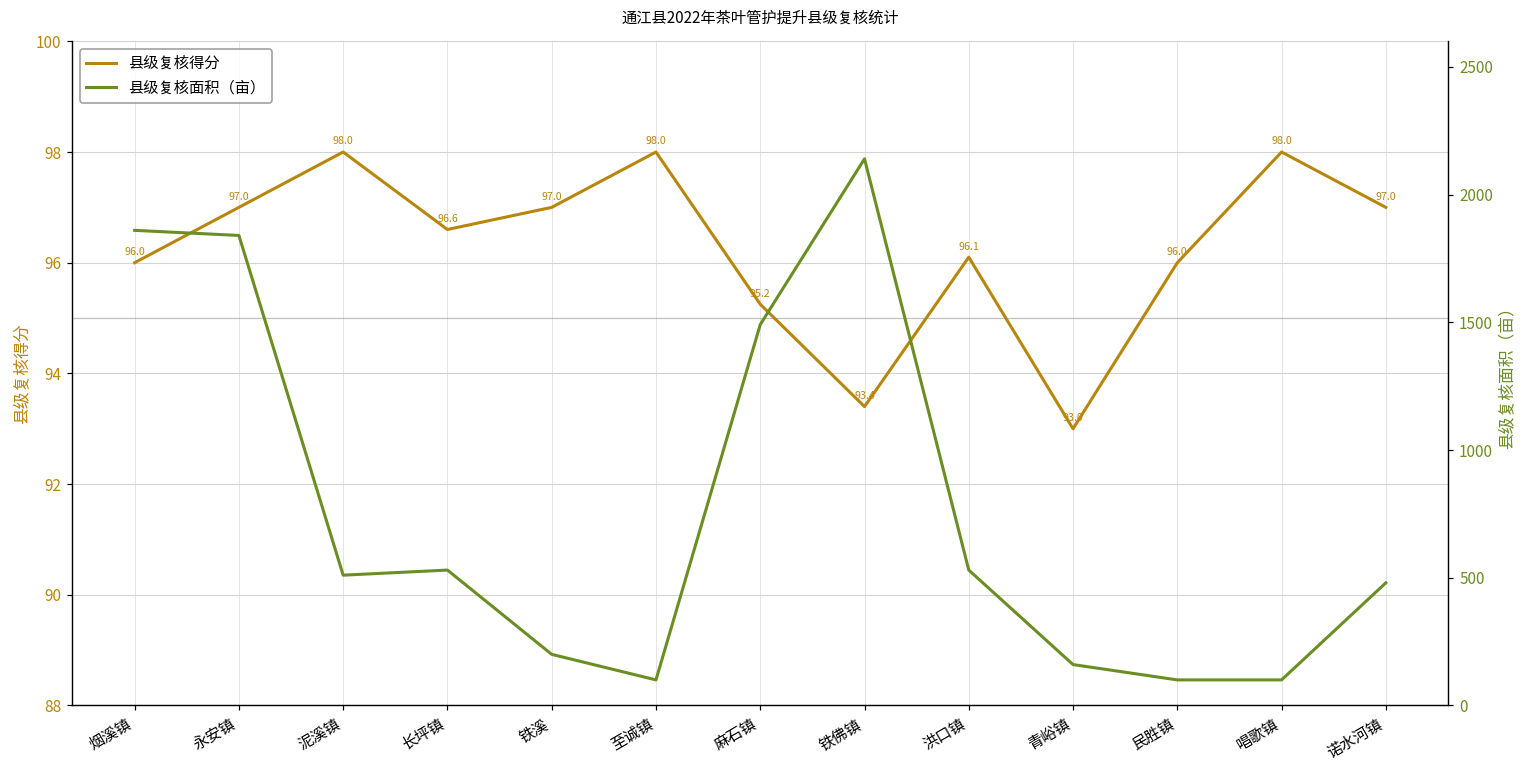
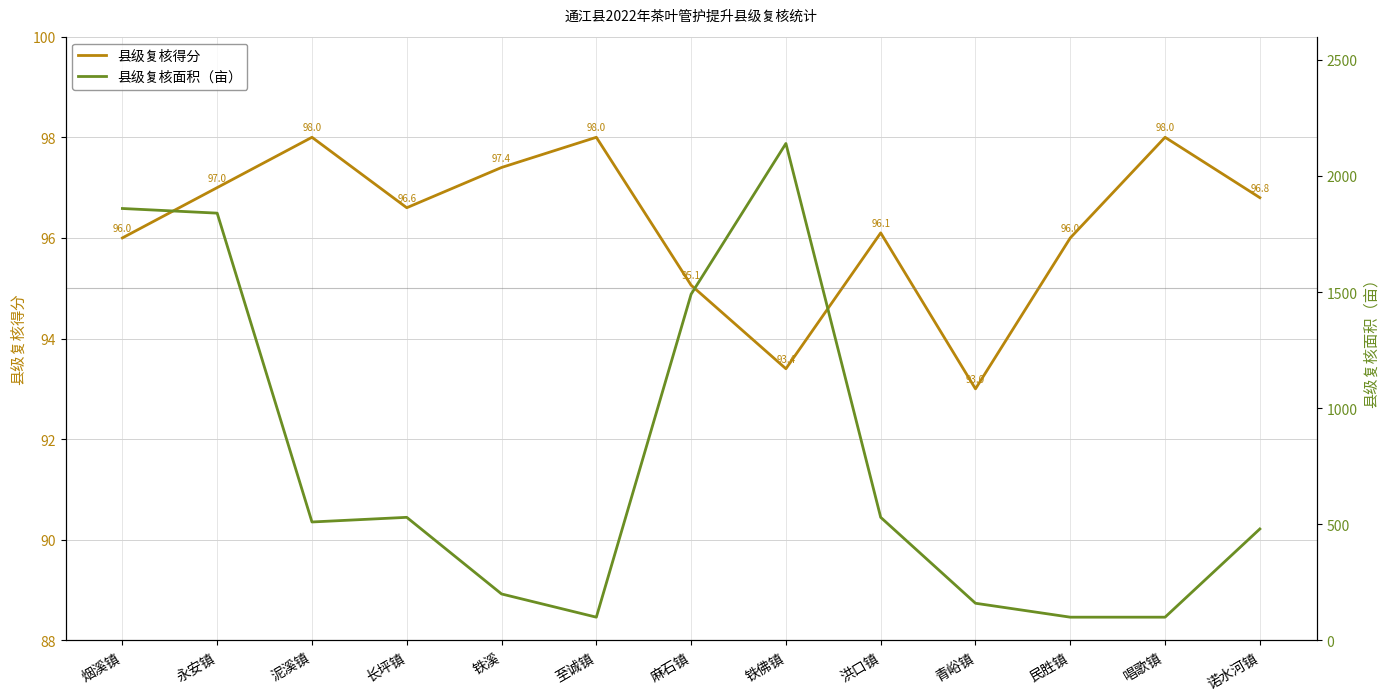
县级复核得分, 铁溪: 97.0 -> 97.4
县级复核得分, 麻石镇: 95.2 -> 95.1
县级复核得分, 诺水河镇: 97.0 -> 96.8
